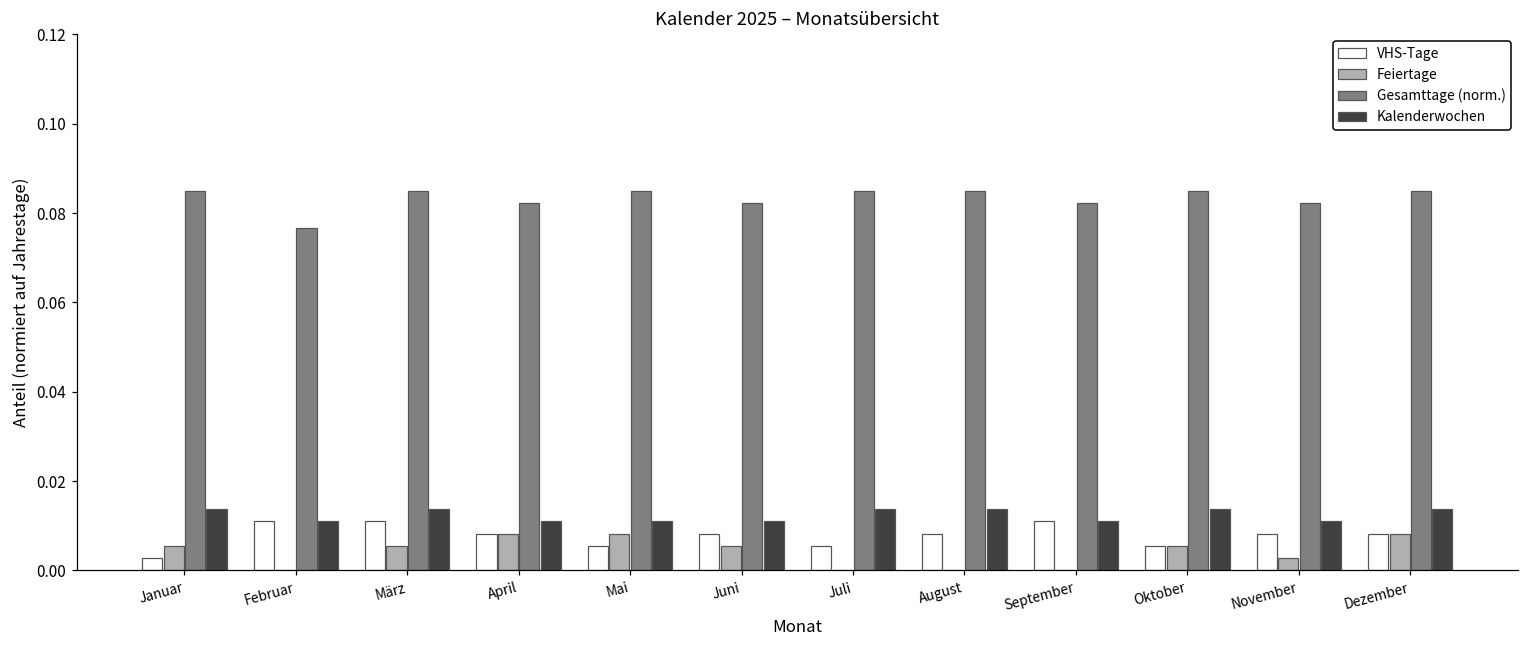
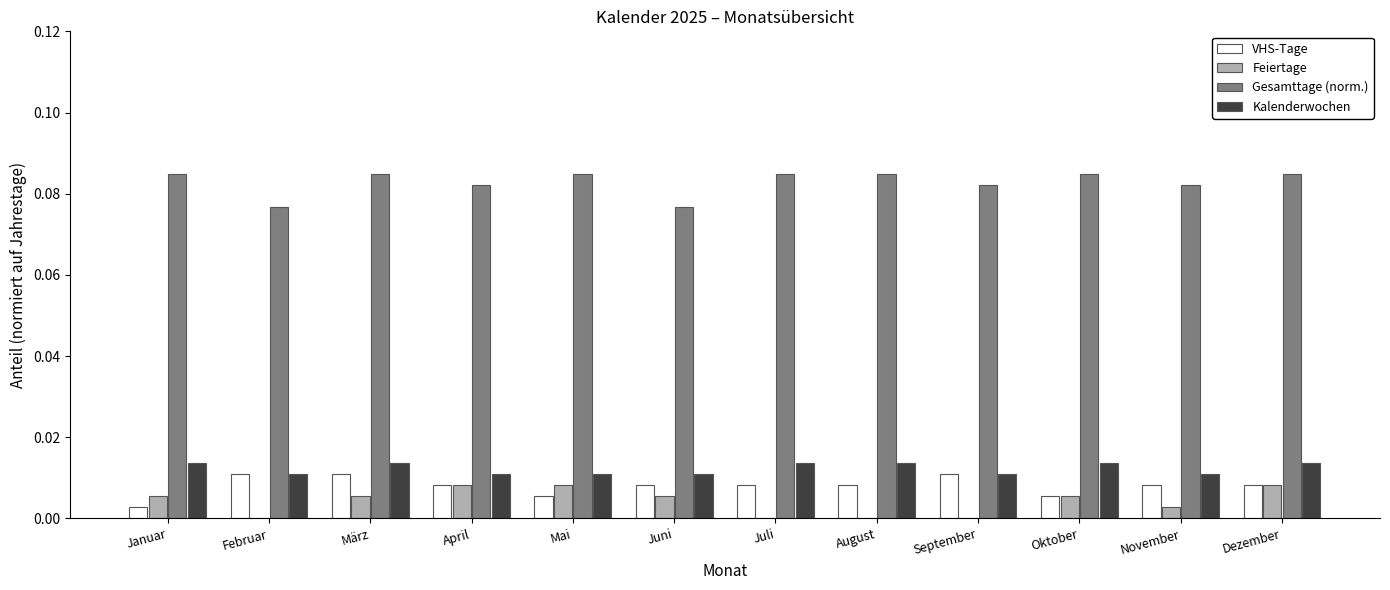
Gesamttage (norm.), Juni: 0.082 -> 0.077
VHS-Tage, Juli: 0.005 -> 0.008
